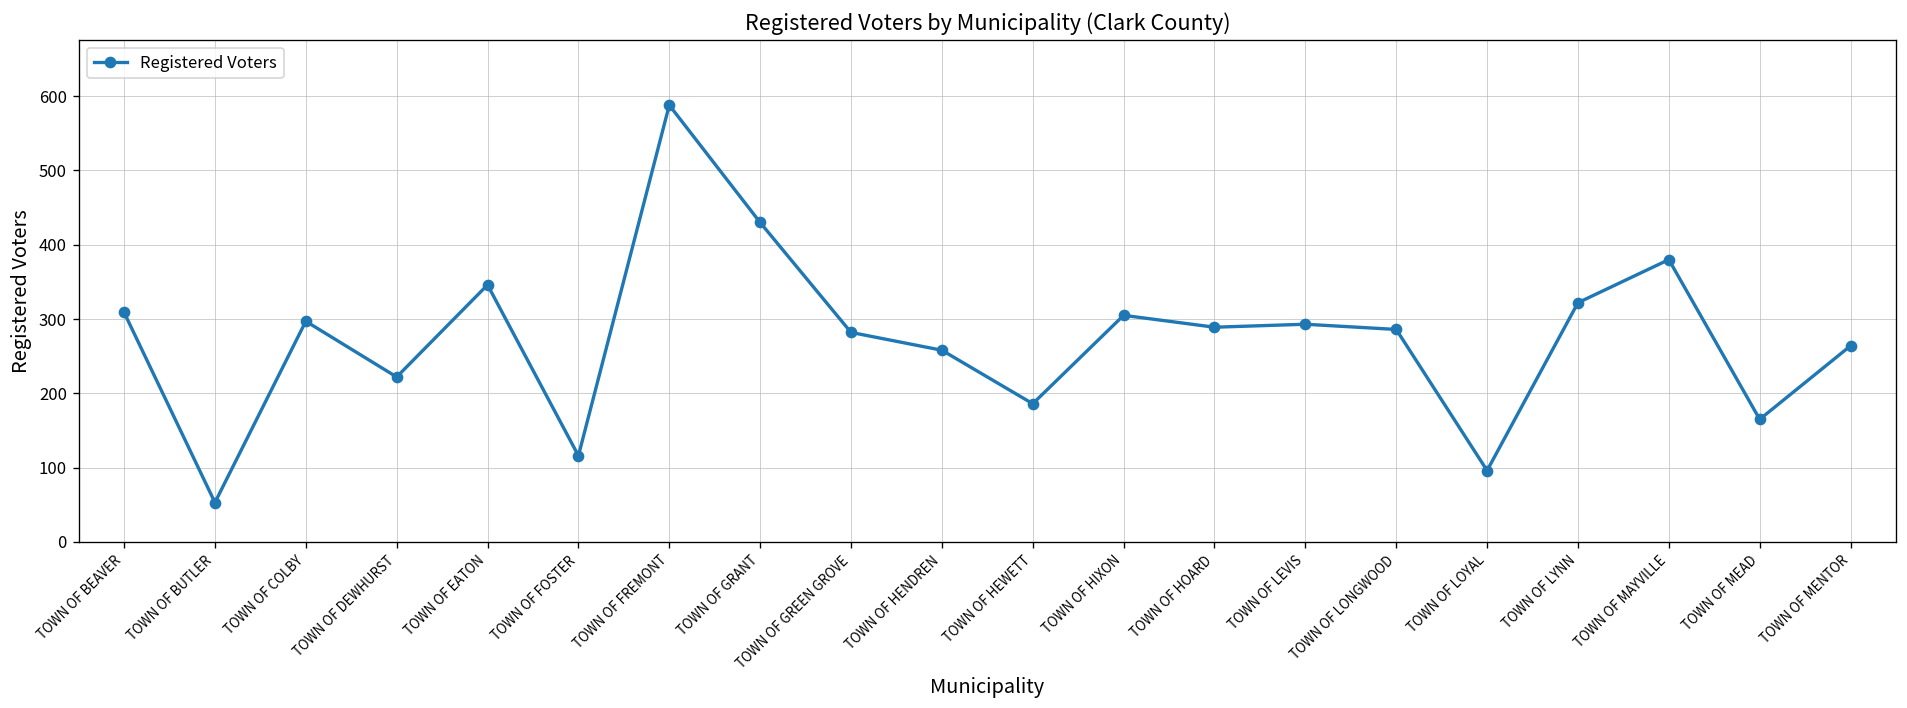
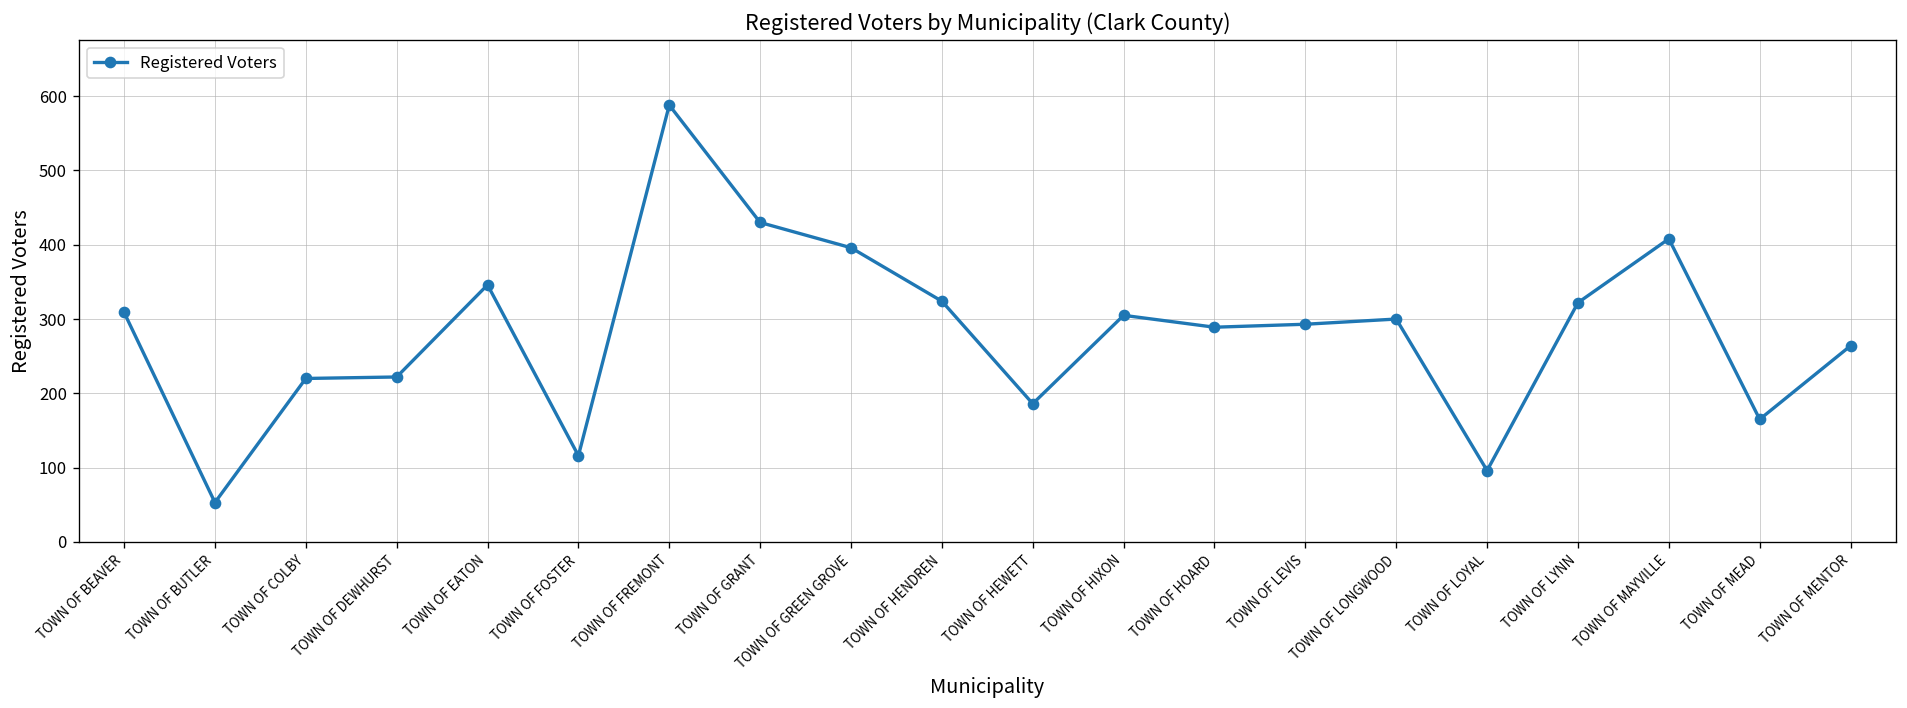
TOWN OF COLBY: 300 -> 220
TOWN OF GREEN GROVE: 280 -> 400
TOWN OF HENDREN: 260 -> 320
TOWN OF LONGWOOD: 290 -> 300
TOWN OF MAYVILLE: 380 -> 410
